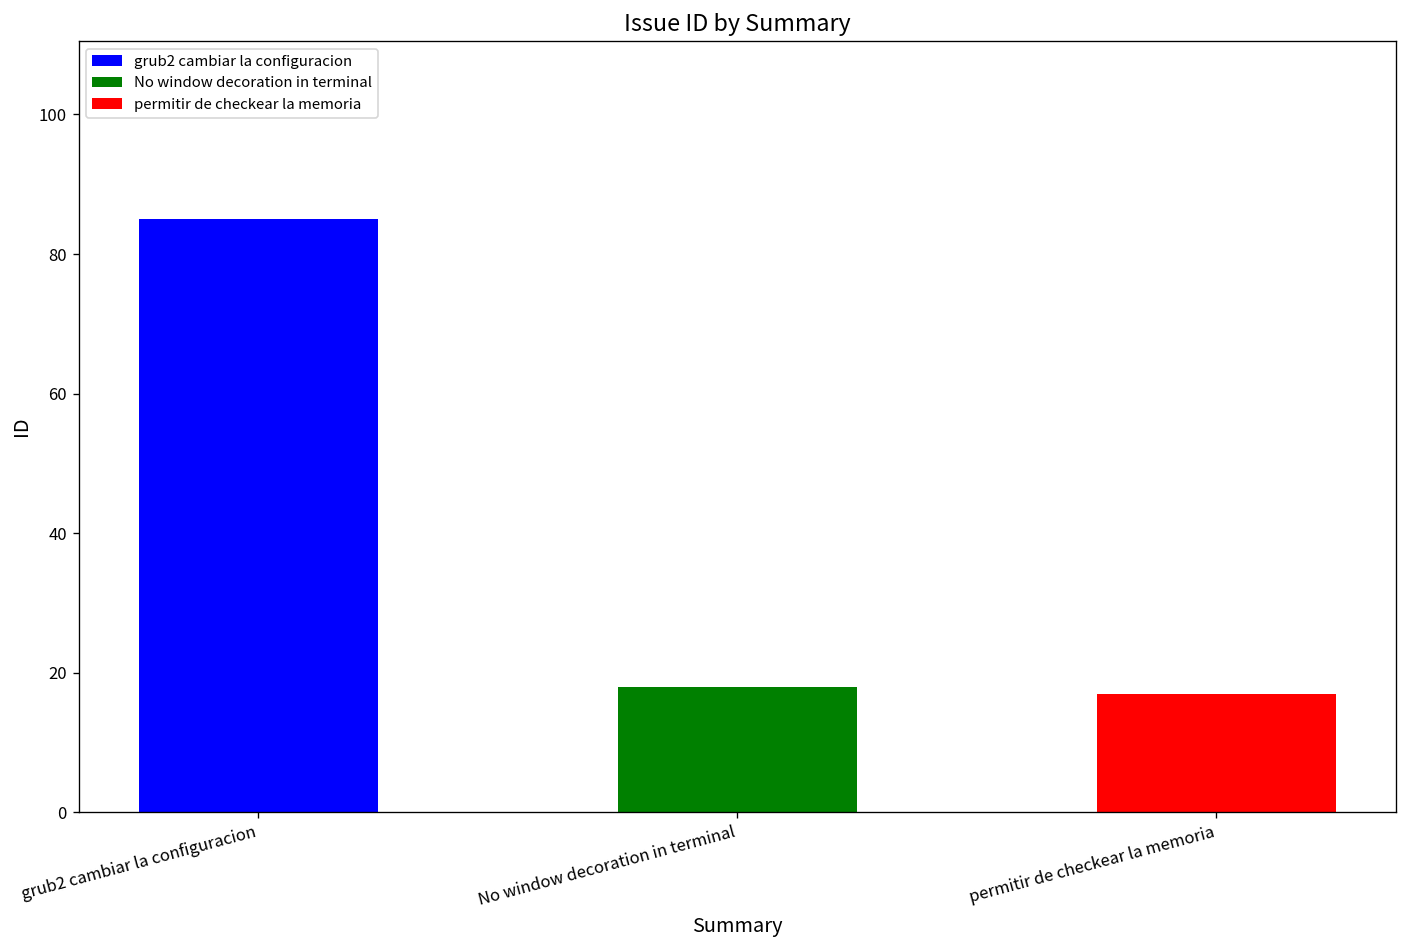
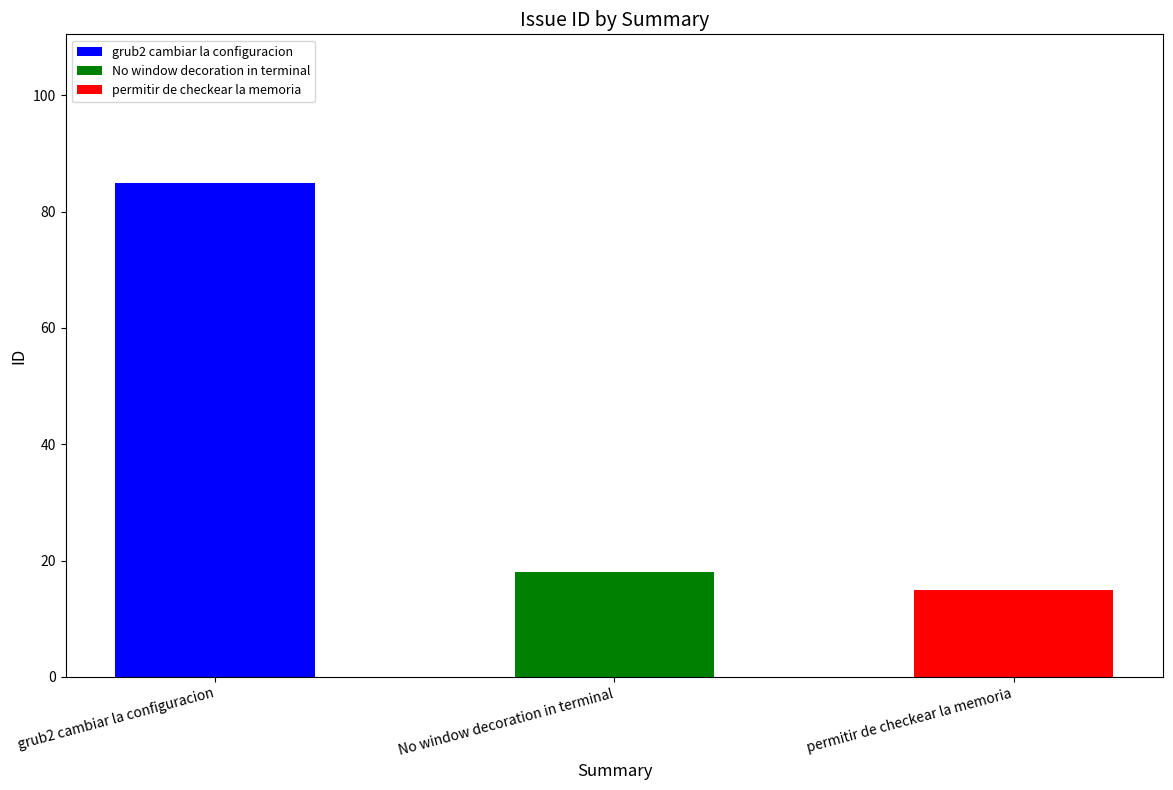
permitir de checkear la memoria: 17 -> 15
